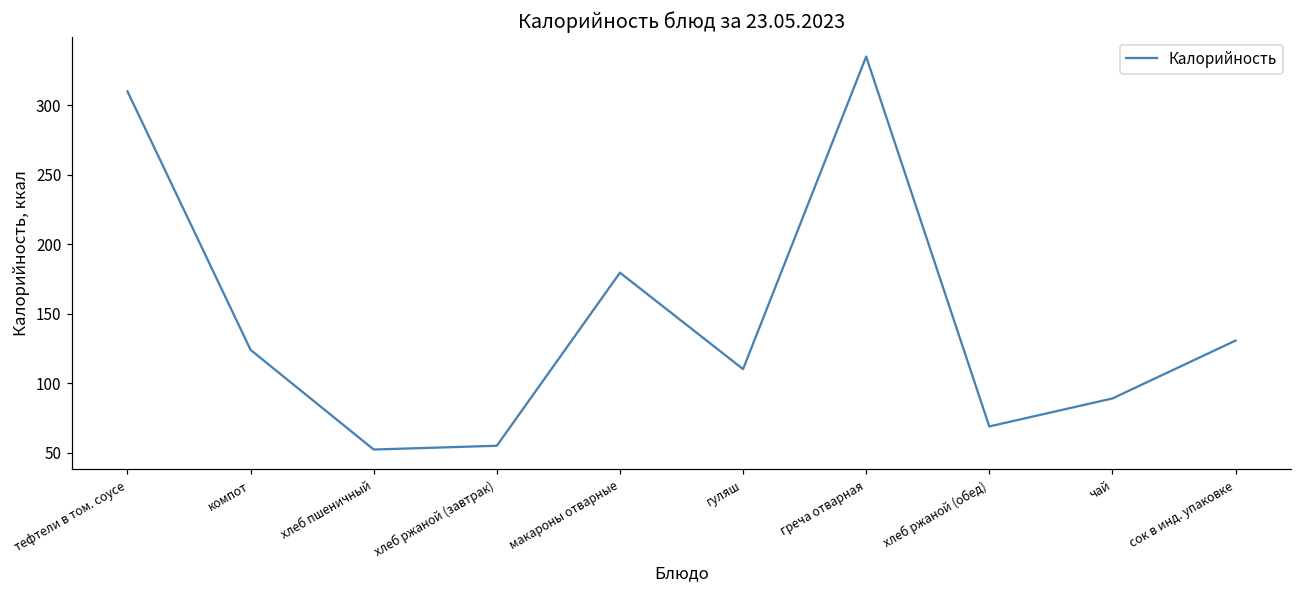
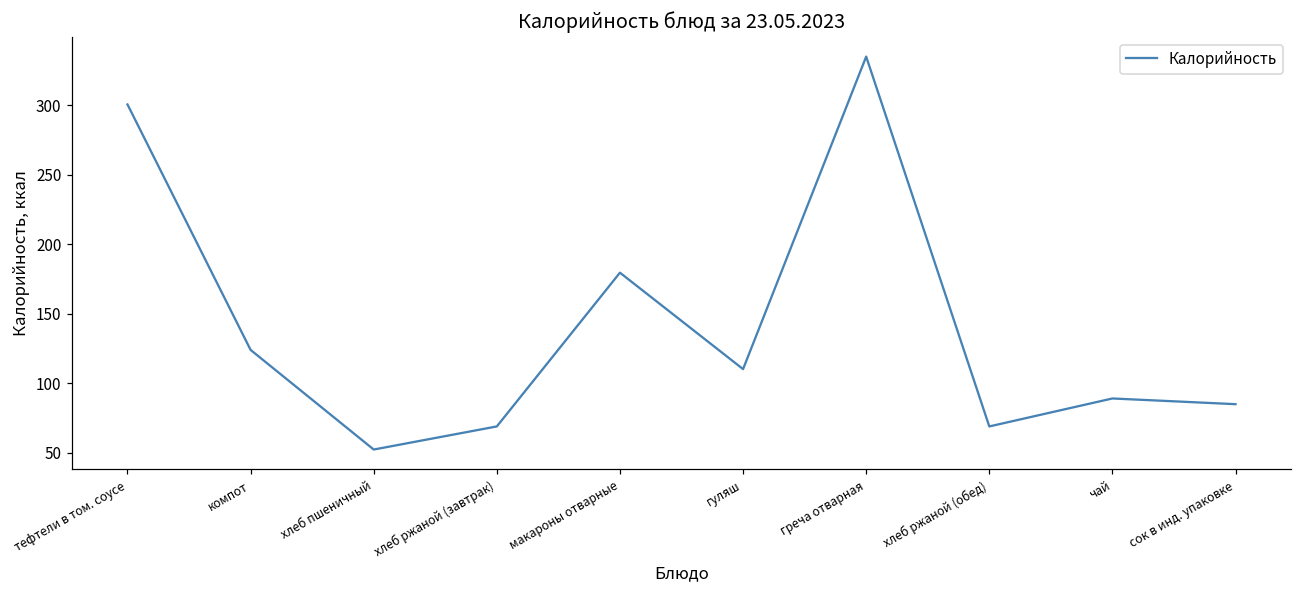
тефтели в том. соусе: 310 -> 300
хлеб ржаной (завтрак): 55 -> 69
сок в инд. упаковке: 131 -> 85
